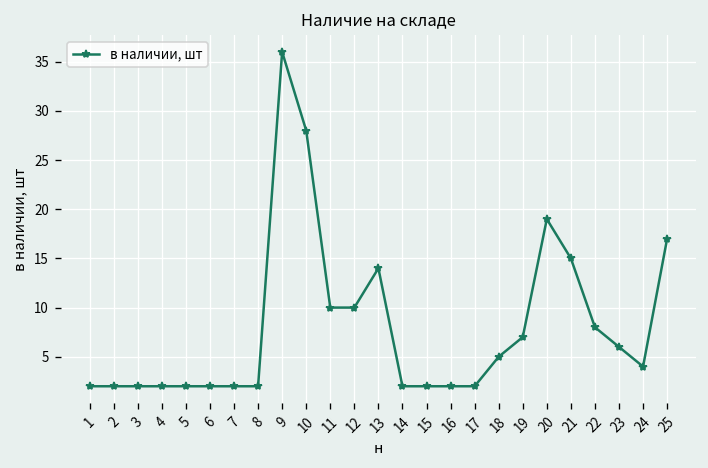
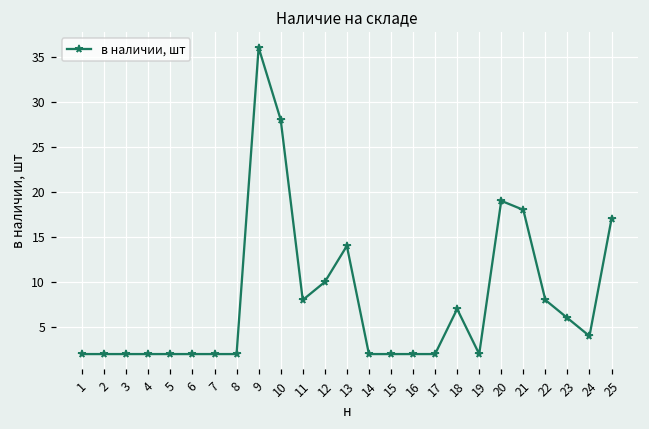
11: 10 -> 8
18: 5 -> 7
19: 7 -> 2
21: 15 -> 18
